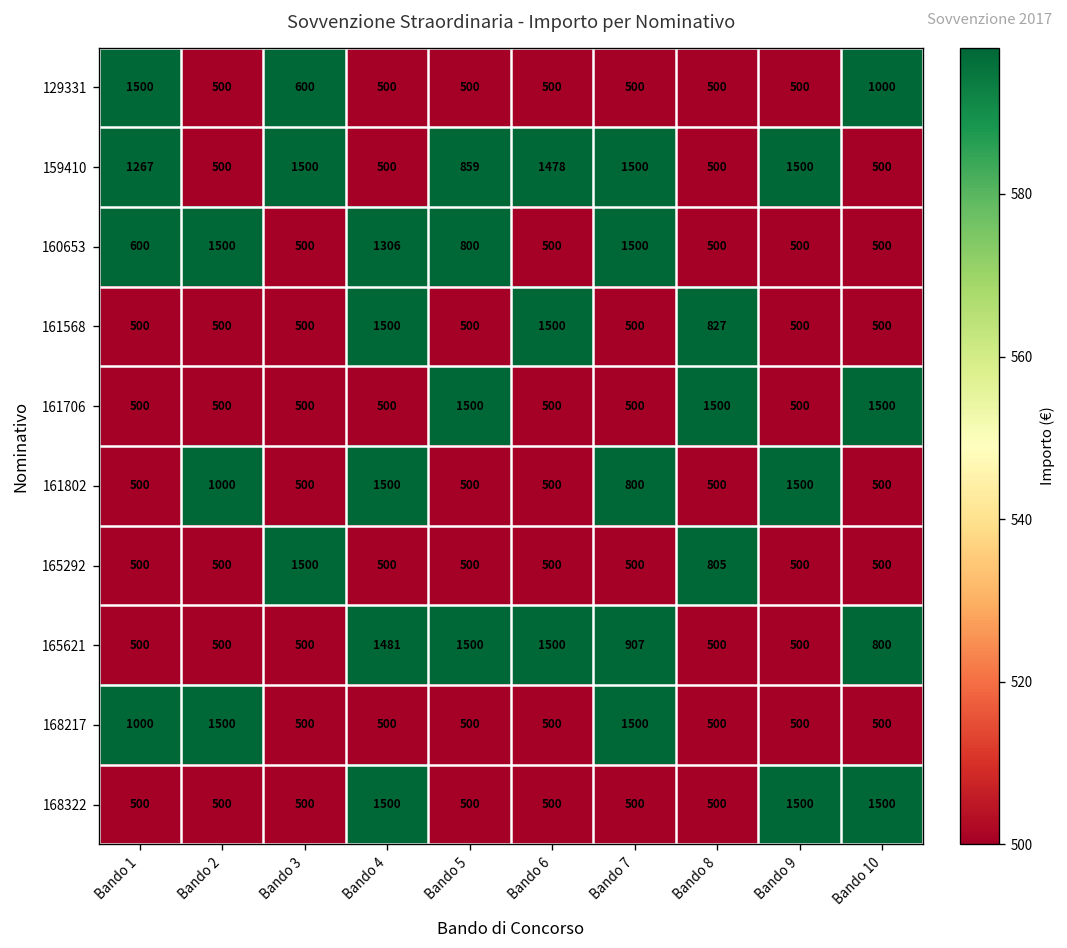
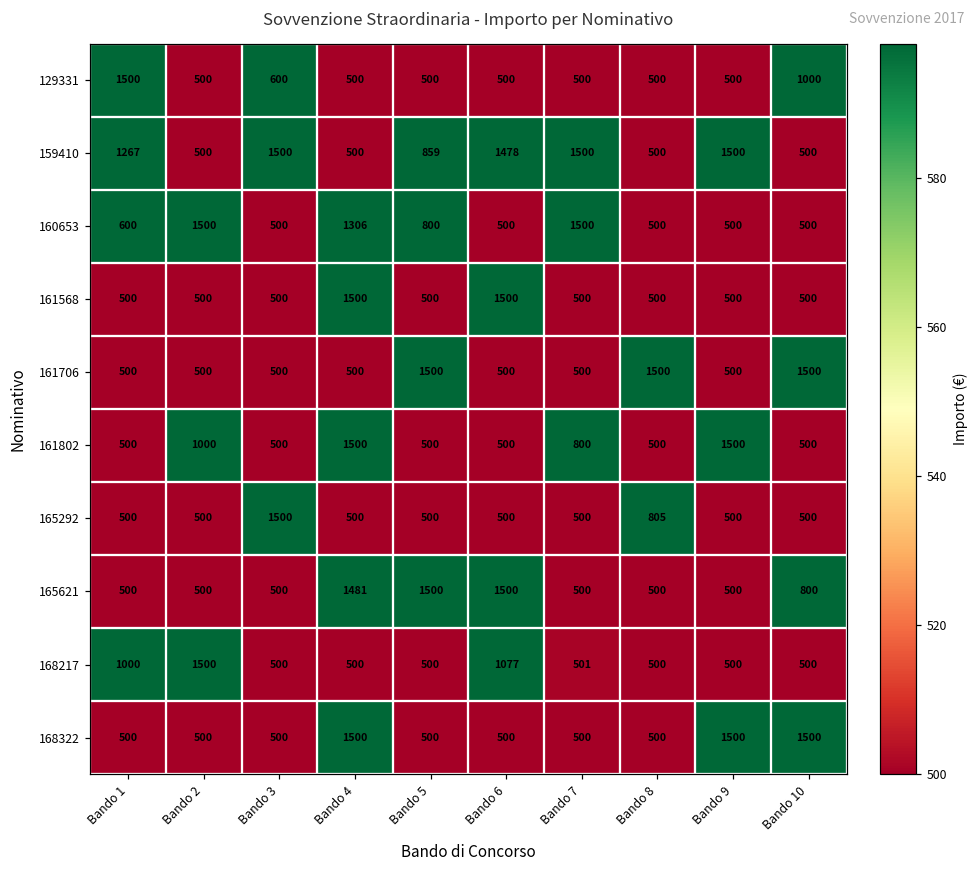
161568, Bando 8: 827 -> 500
165621, Bando 7: 907 -> 500
168217, Bando 6: 500 -> 1077
168217, Bando 7: 1500 -> 501
